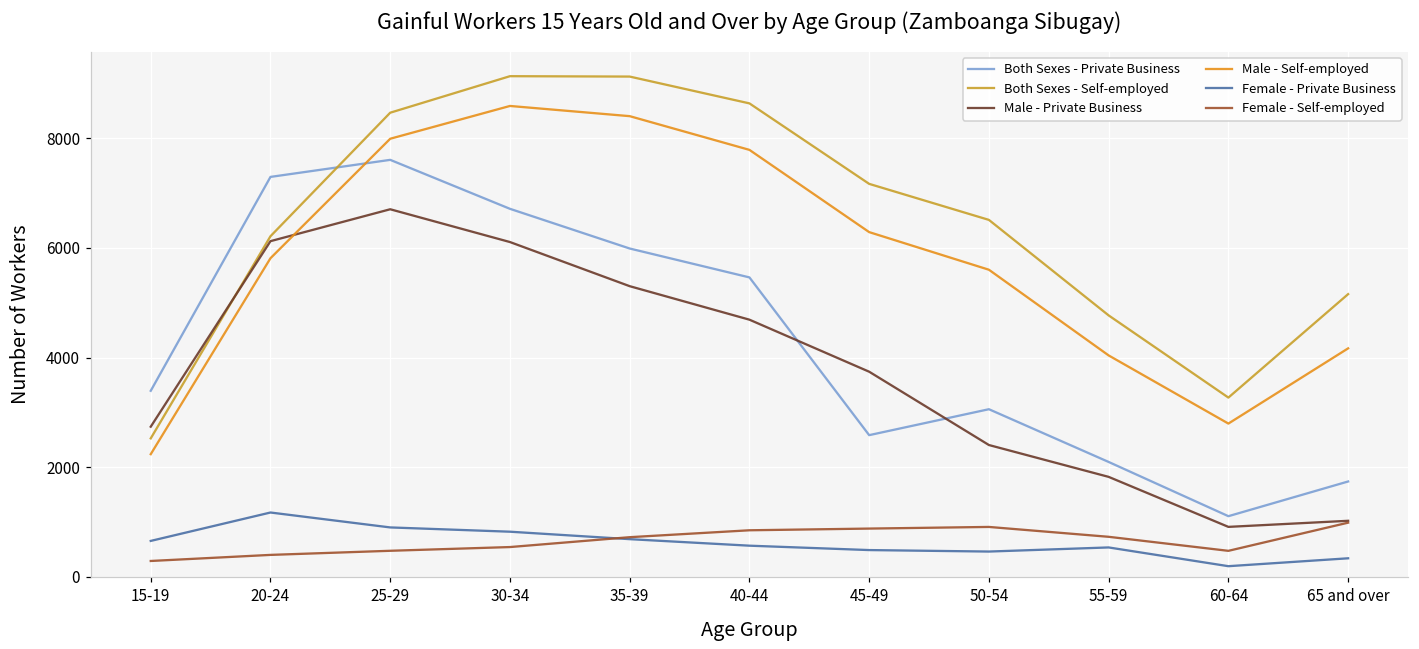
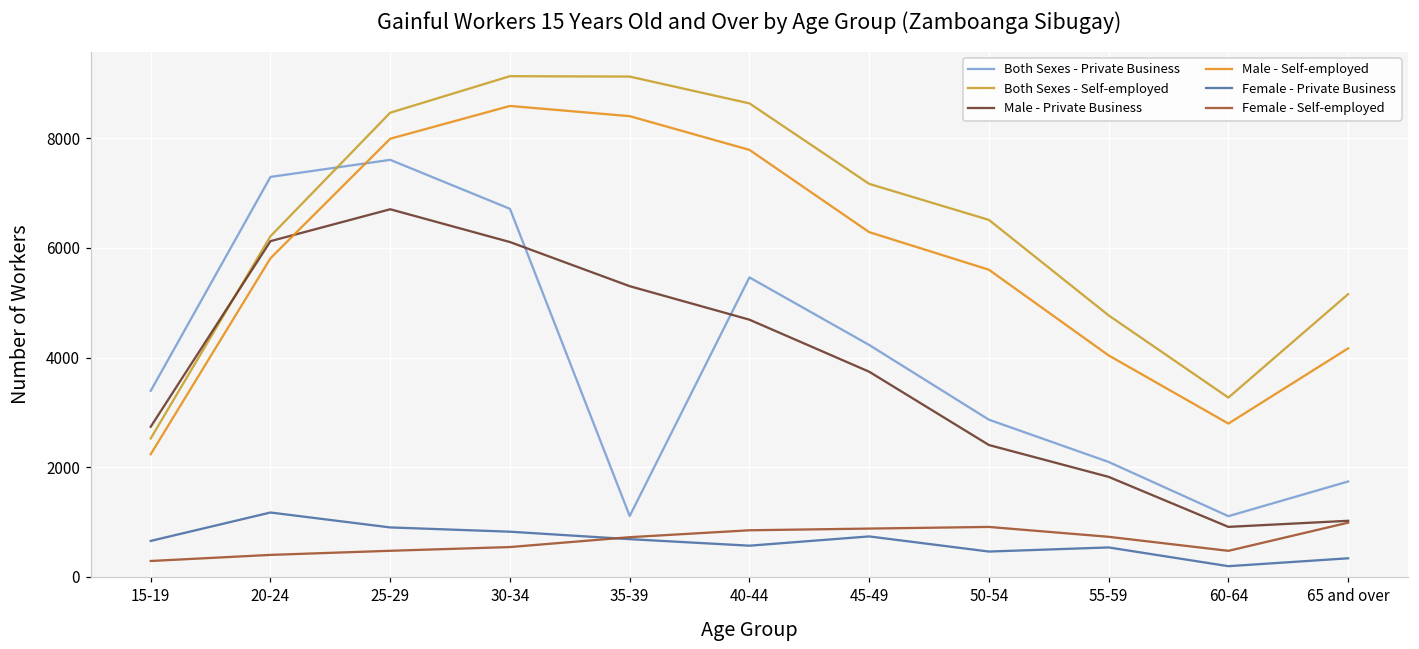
Both Sexes - Private Business, 35-39: 6000 -> 1100
Both Sexes - Private Business, 45-49: 2600 -> 4200
Female - Private Business, 45-49: 500 -> 700
Both Sexes - Private Business, 50-54: 3100 -> 2900
